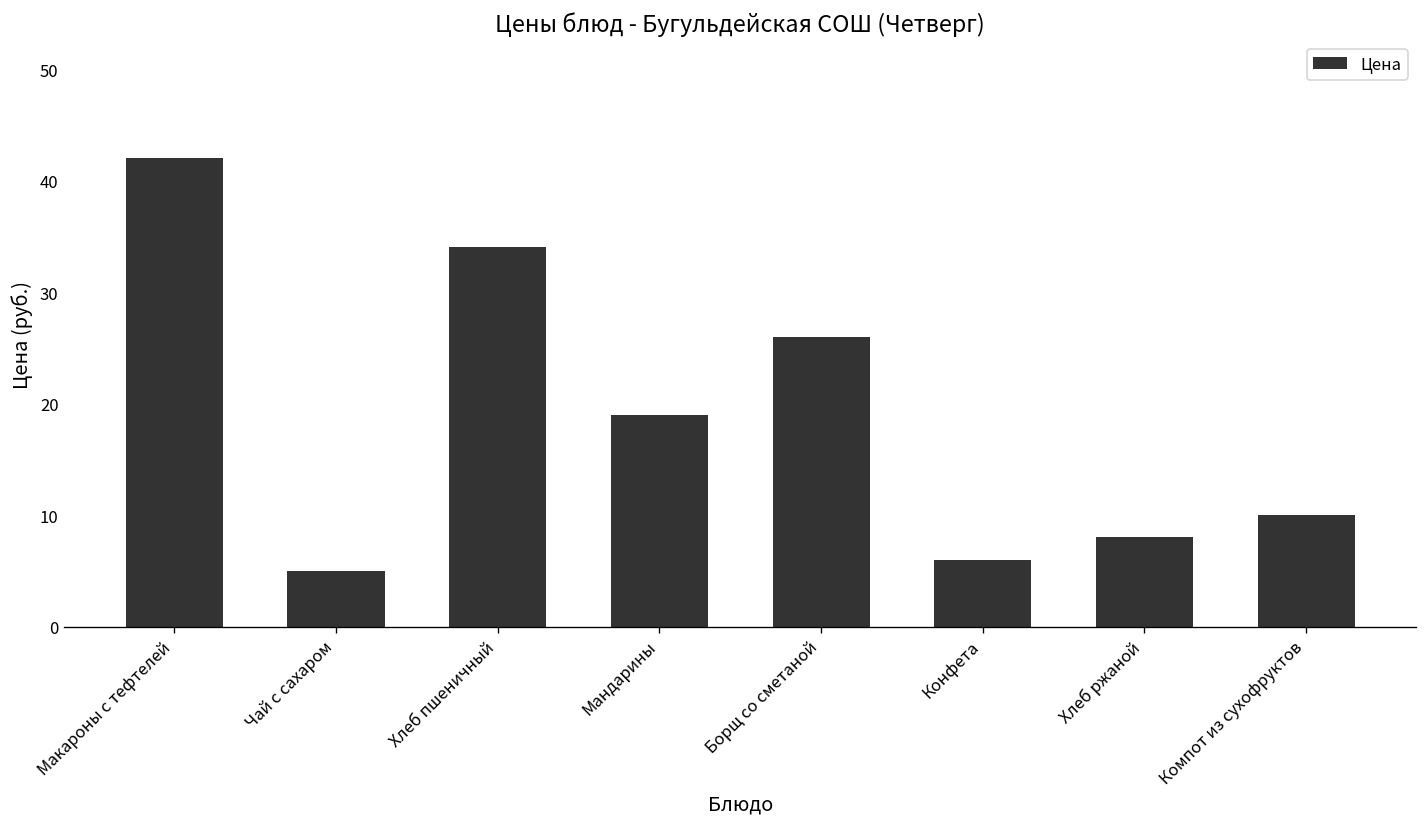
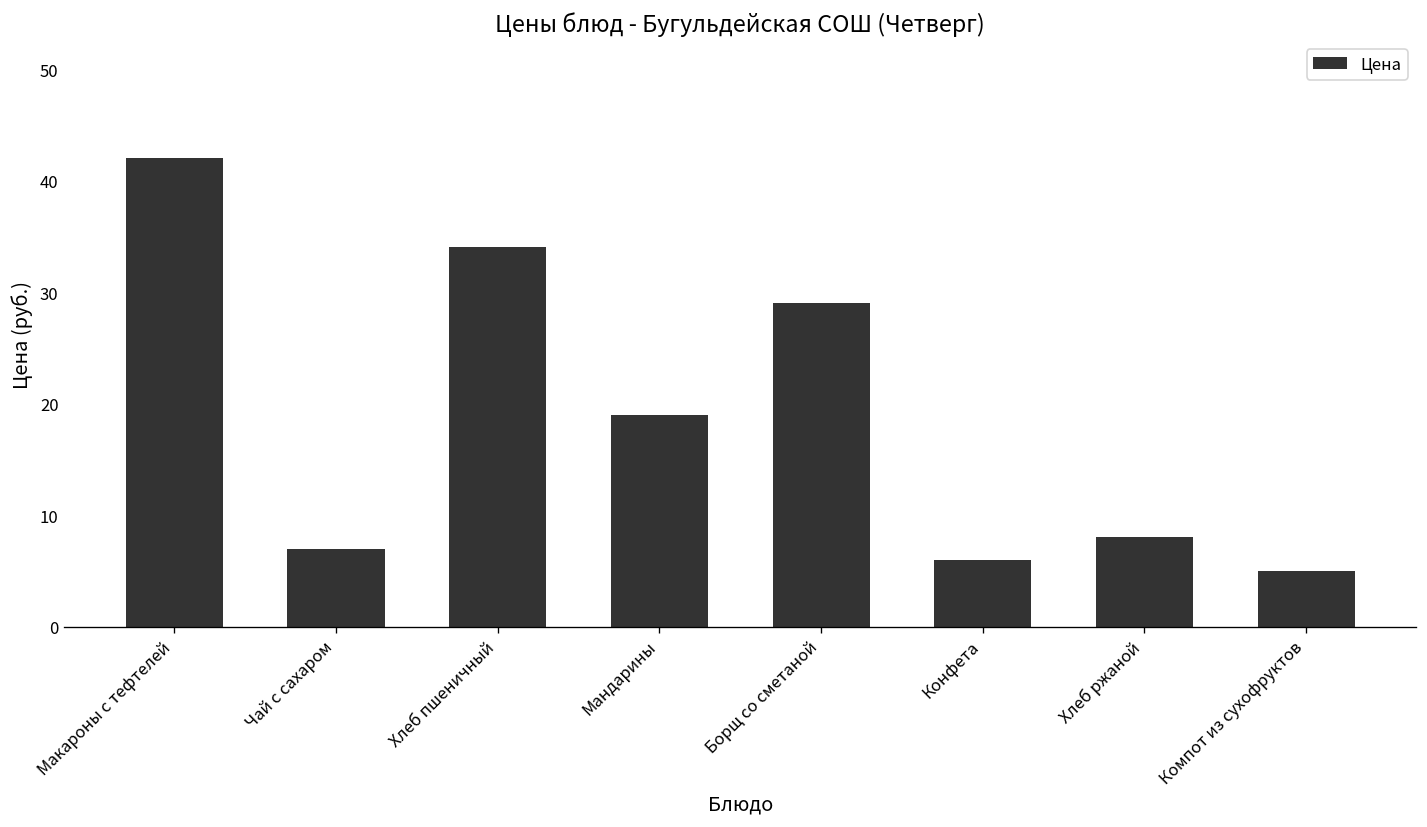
Чай с сахаром: 5 -> 7
Борщ со сметаной: 26 -> 29
Компот из сухофруктов: 10 -> 5
